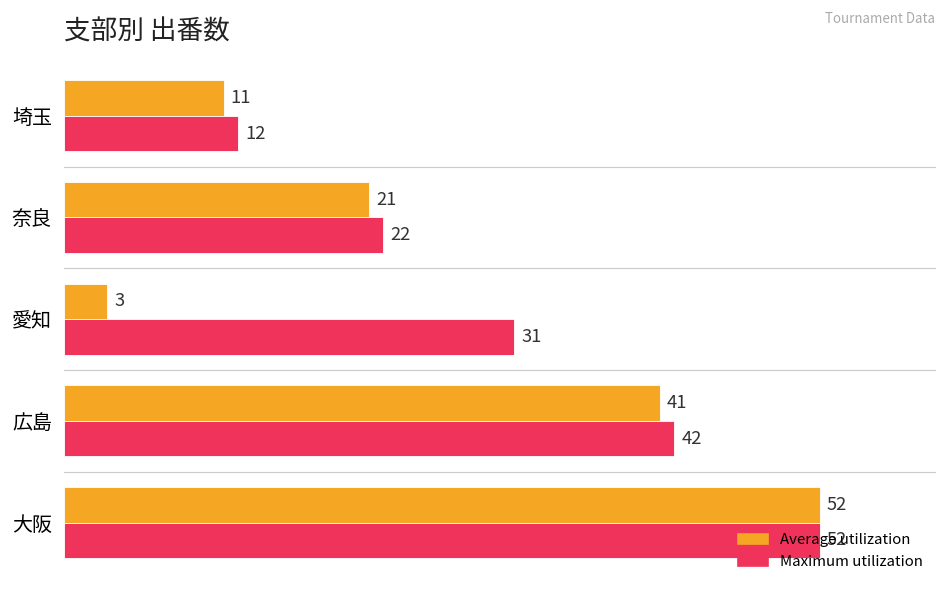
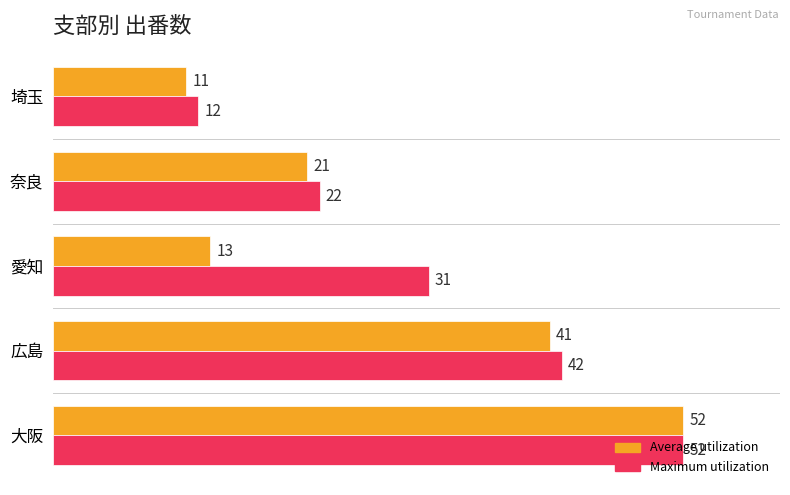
Average utilization, 愛知: 3 -> 13
